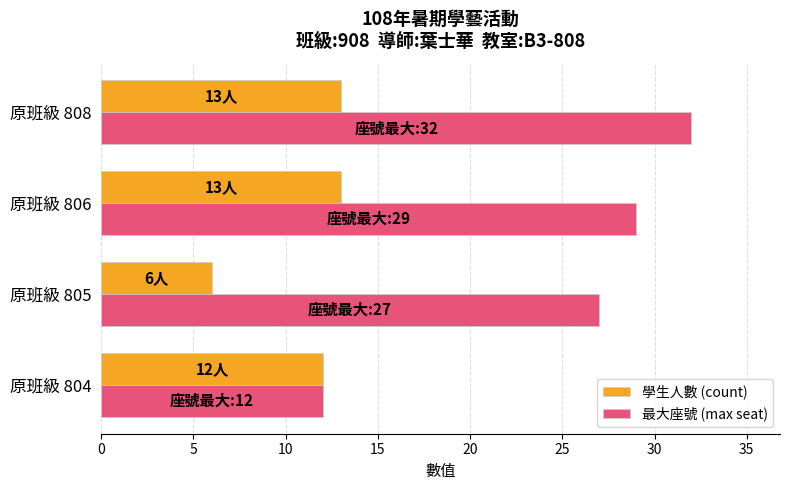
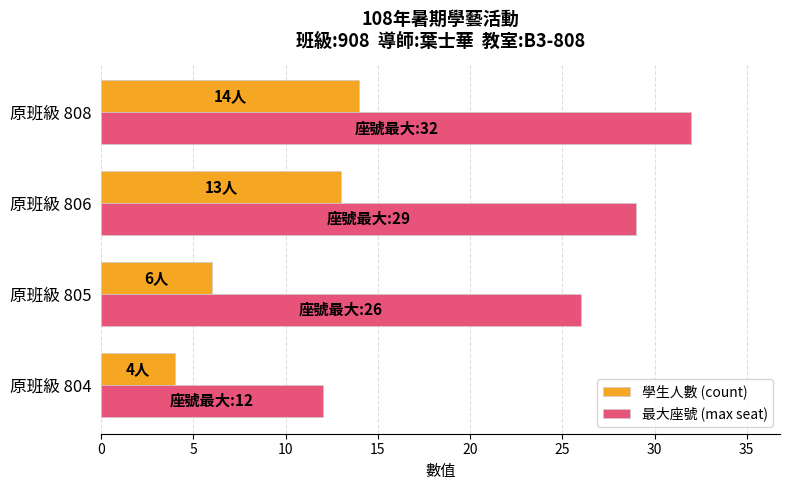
學生人數 (count), 原班級 808: 13人 -> 14人
最大座號 (max seat), 原班級 805: 27 -> 26
學生人數 (count), 原班級 804: 12人 -> 4人
